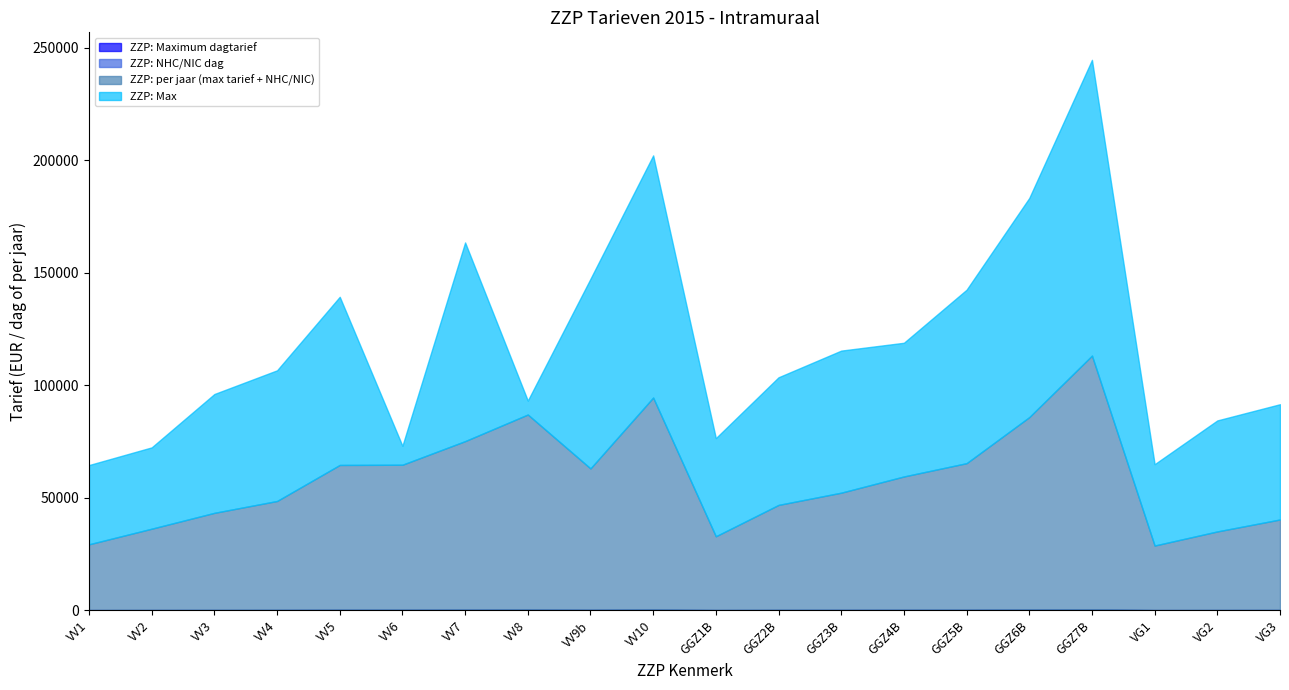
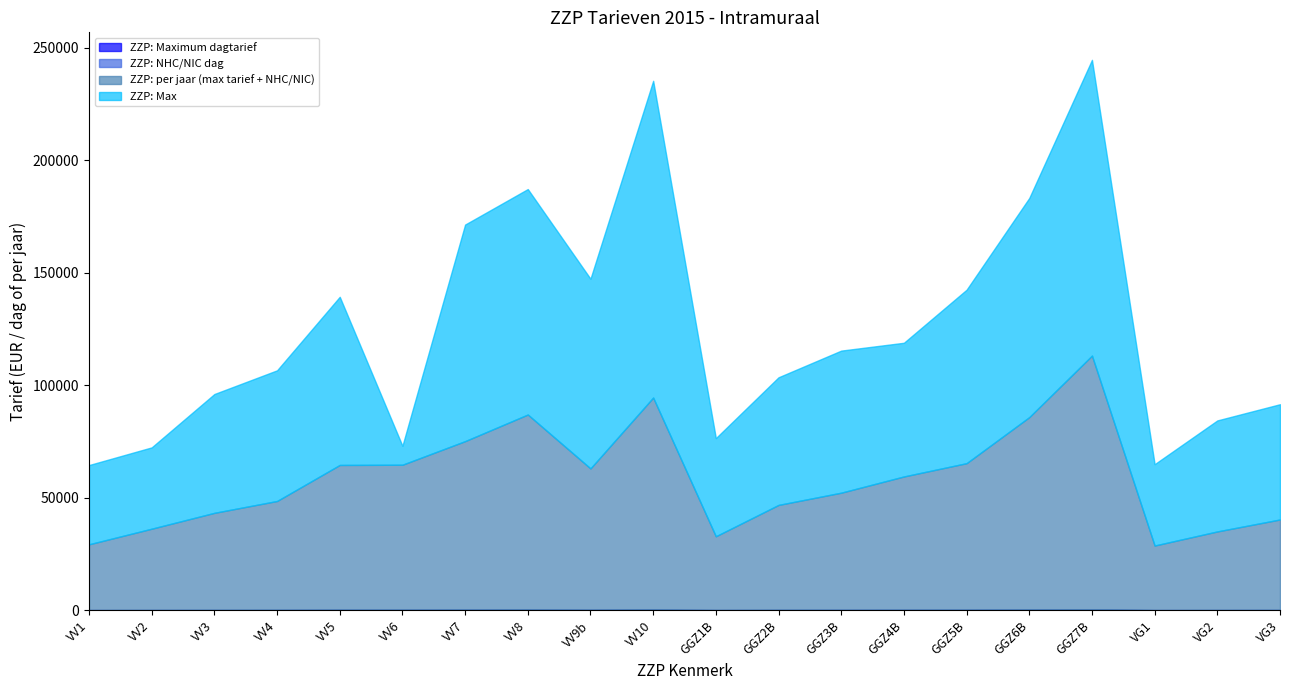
ZZP: Max, VV7: 88000 -> 96000
ZZP: Max, VV8: 6000 -> 100000
ZZP: Max, VV10: 108000 -> 141000
